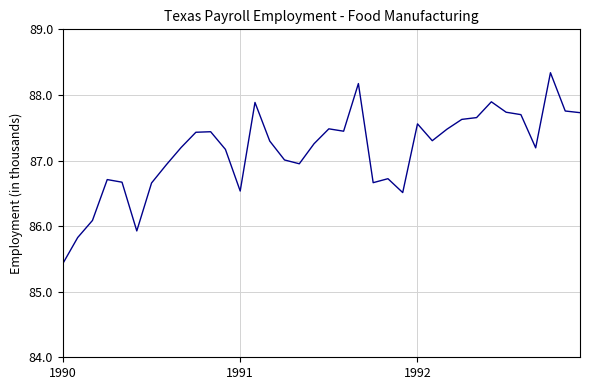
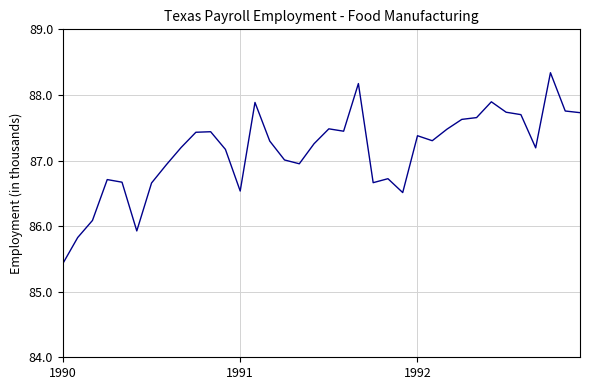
1992: 87.6 -> 87.4
